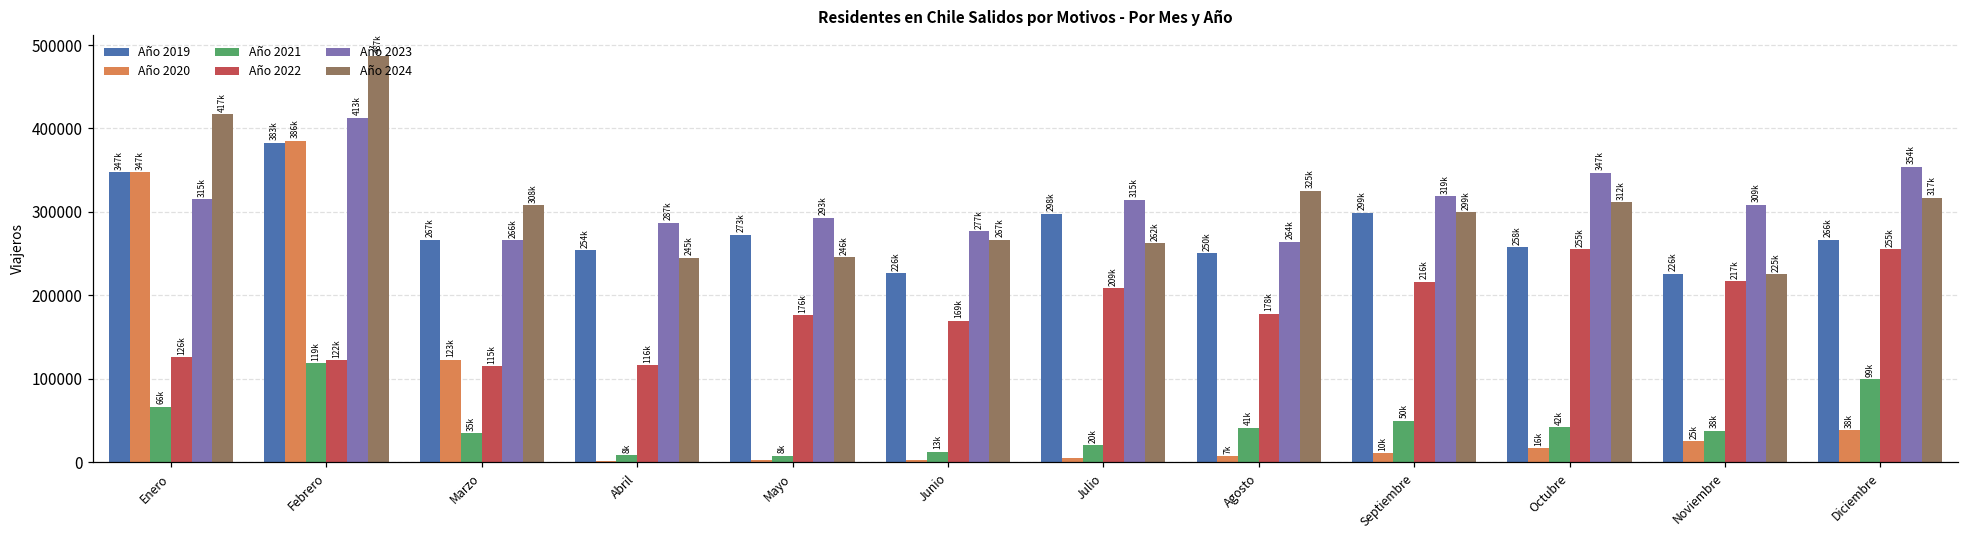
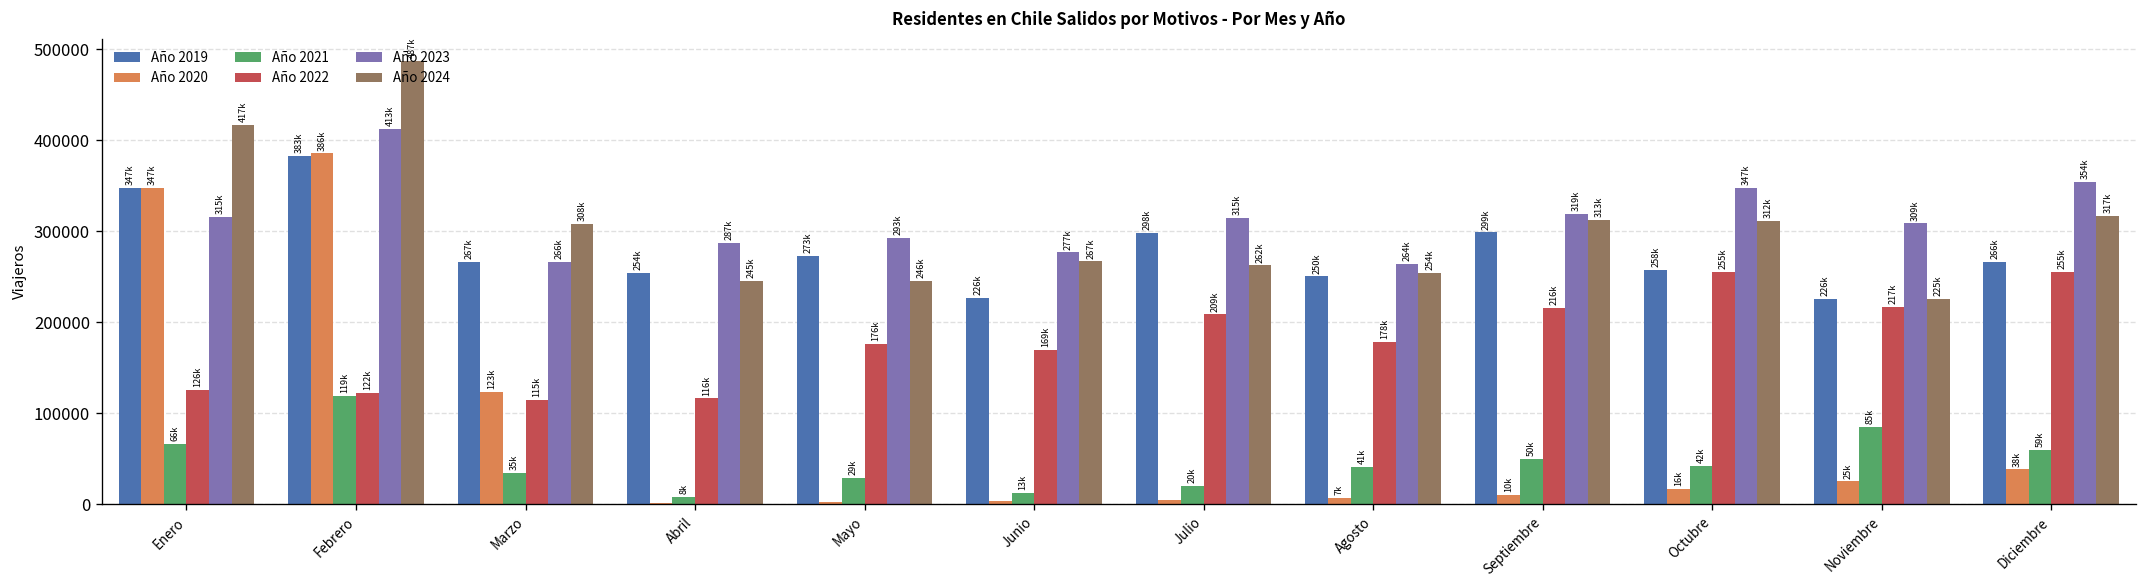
Año 2021, Mayo: 8k -> 29k
Año 2024, Agosto: 325k -> 254k
Año 2024, Septiembre: 299k -> 313k
Año 2021, Noviembre: 38k -> 85k
Año 2021, Diciembre: 99k -> 59k
